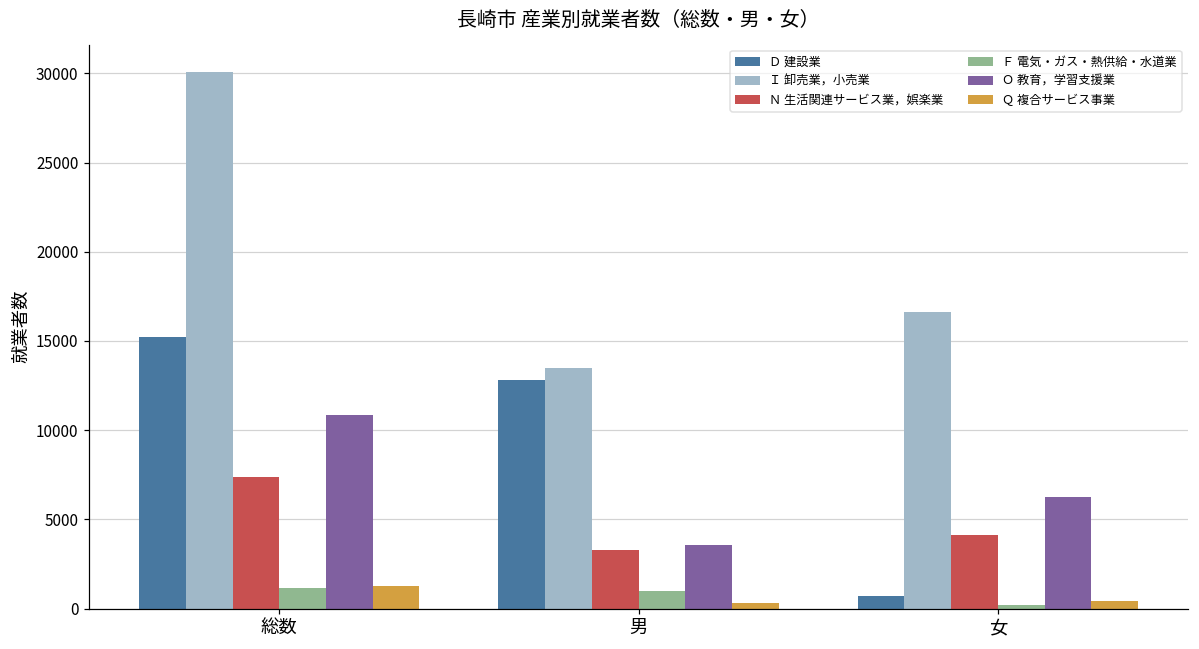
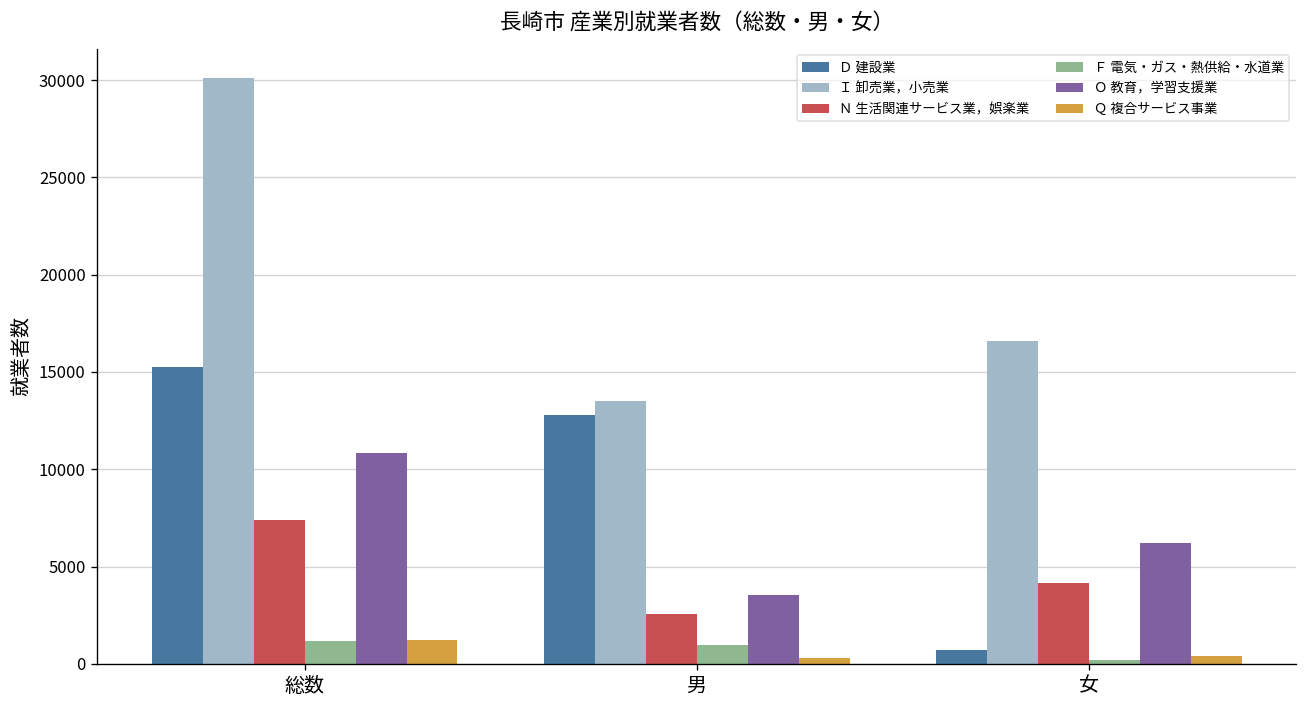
Ｎ 生活関連サービス業，娯楽業, 男: 3300 -> 2600
